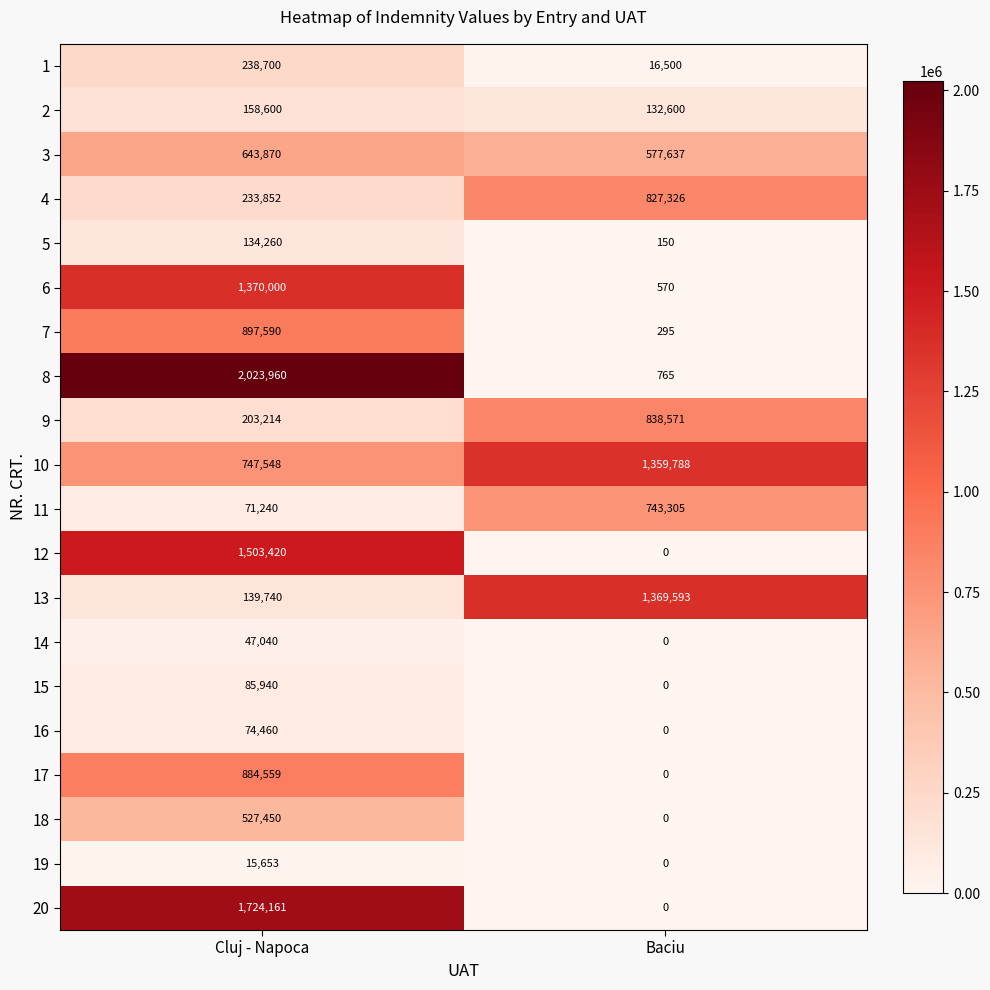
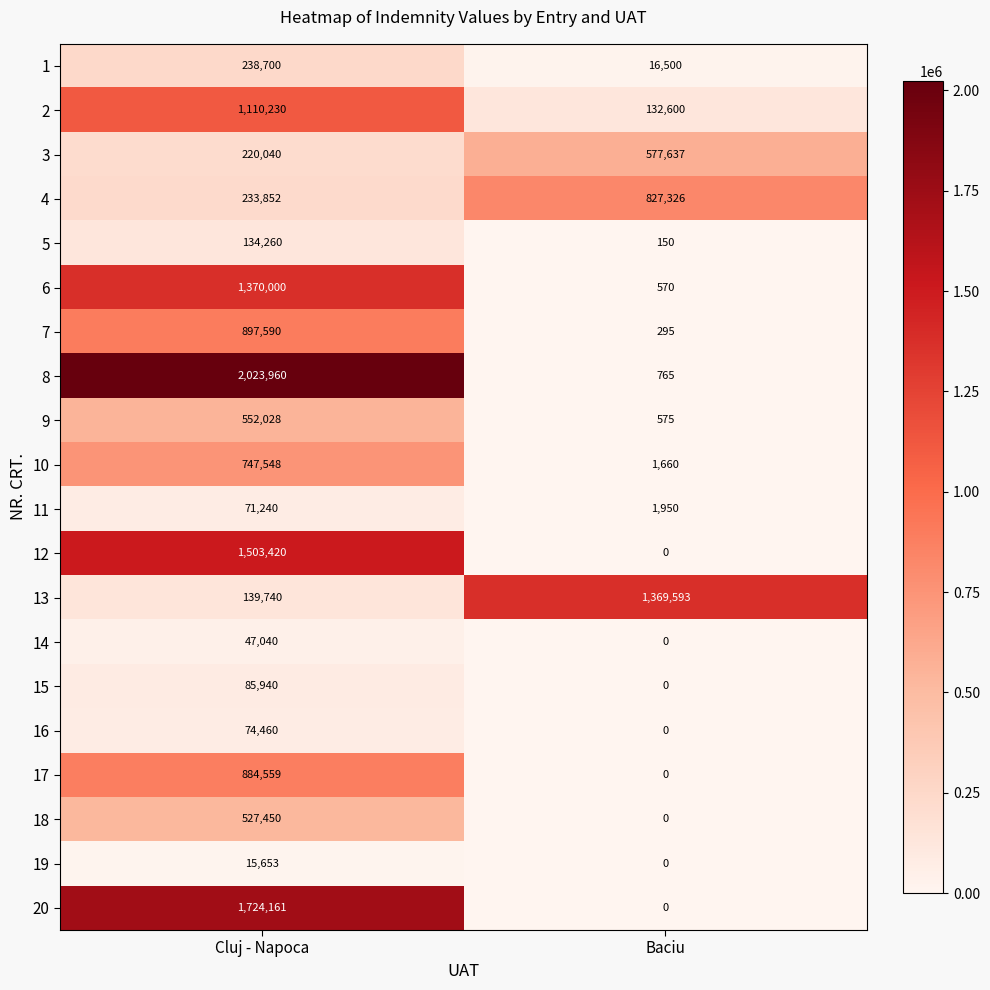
2, Cluj - Napoca: 158,600 -> 1,110,230
3, Cluj - Napoca: 643,870 -> 220,040
9, Cluj - Napoca: 203,214 -> 552,028
9, Baciu: 838,571 -> 575
10, Baciu: 1,359,788 -> 1,660
11, Baciu: 743,305 -> 1,950
